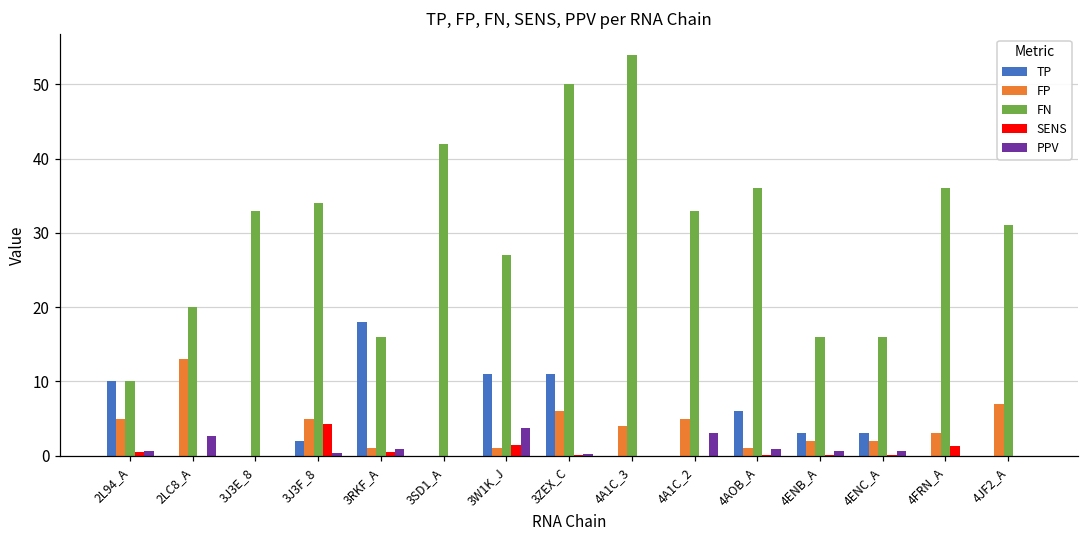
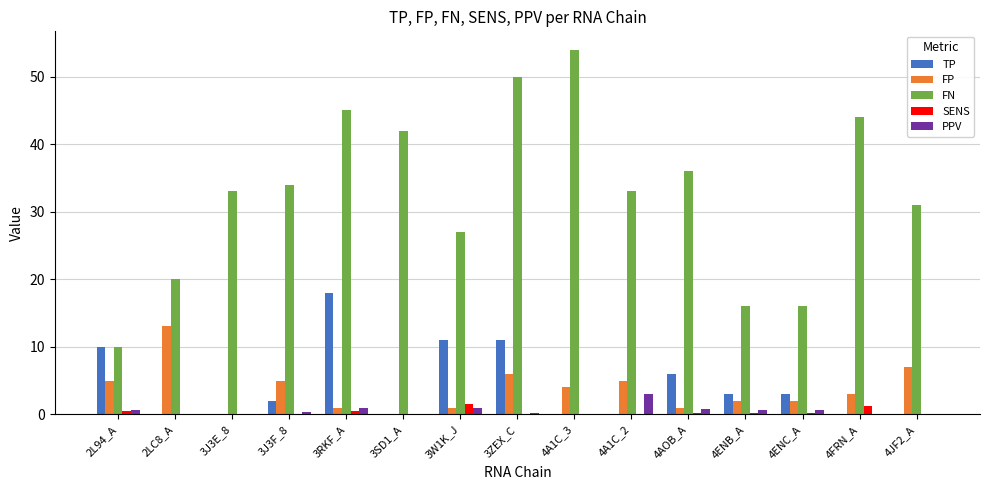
PPV, 2LC8_A: 3 -> 0
SENS, 3J3F_8: 4 -> 0
FN, 3RKF_A: 16 -> 45
PPV, 3W1K_J: 4 -> 1
FN, 4FRN_A: 36 -> 44
